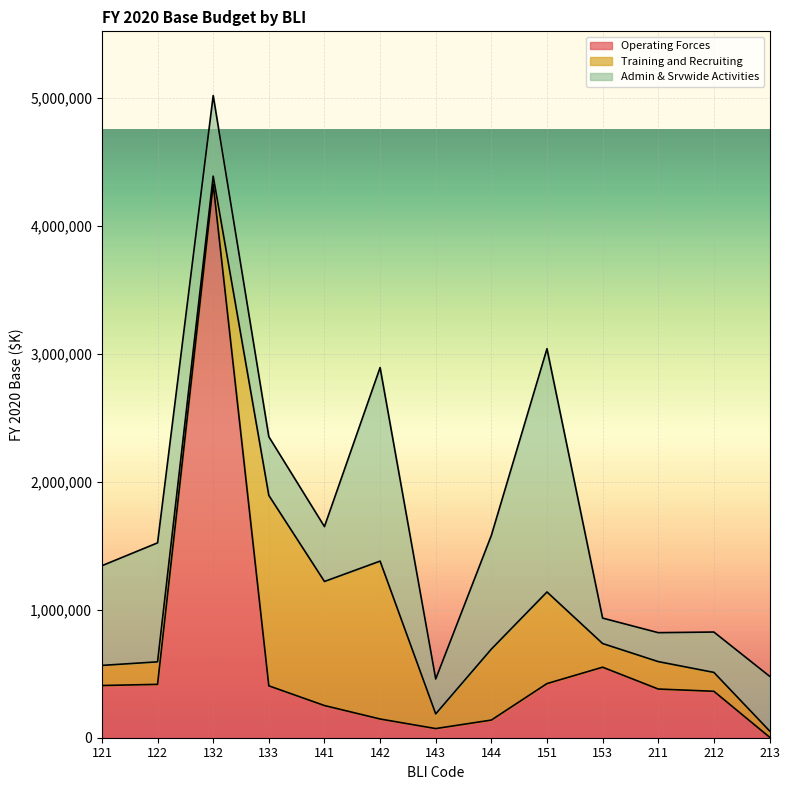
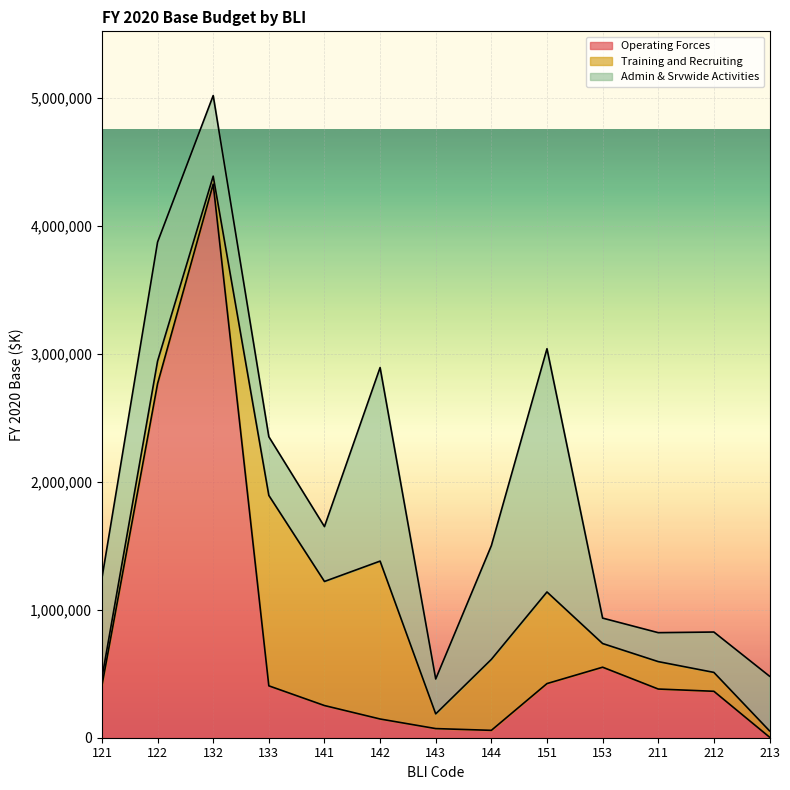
Training and Recruiting, 121: 160,000 -> 60,000
Operating Forces, 122: 420,000 -> 2,770,000
Operating Forces, 144: 140,000 -> 60,000
